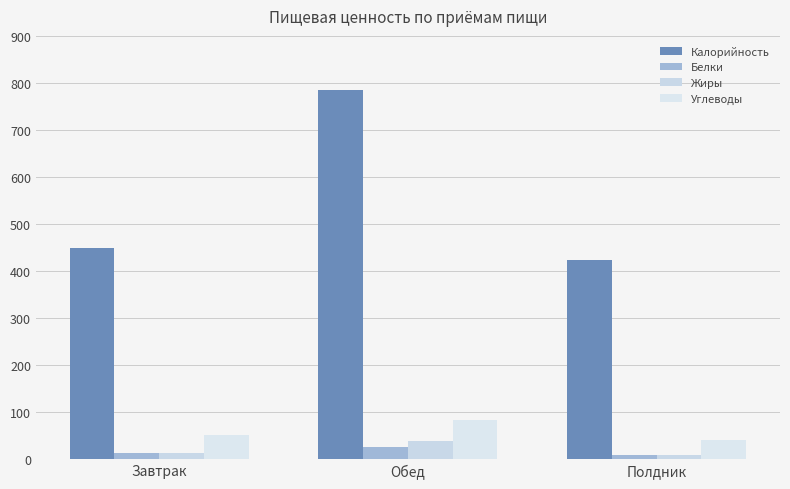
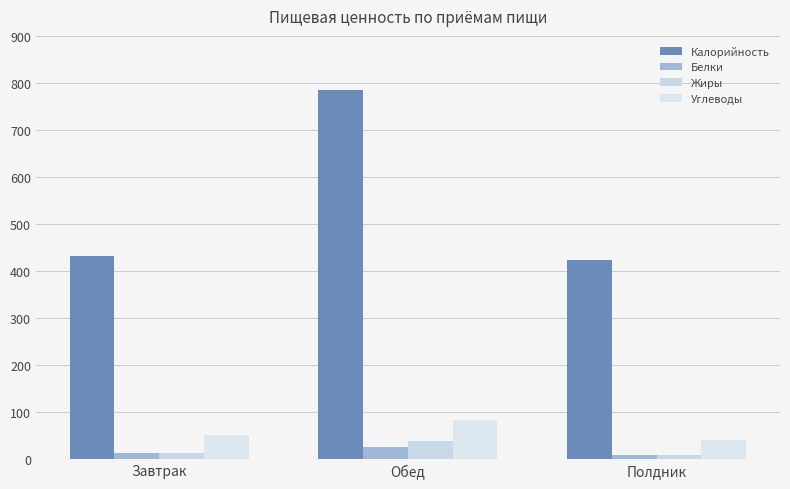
Калорийность, Завтрак: 450 -> 430
